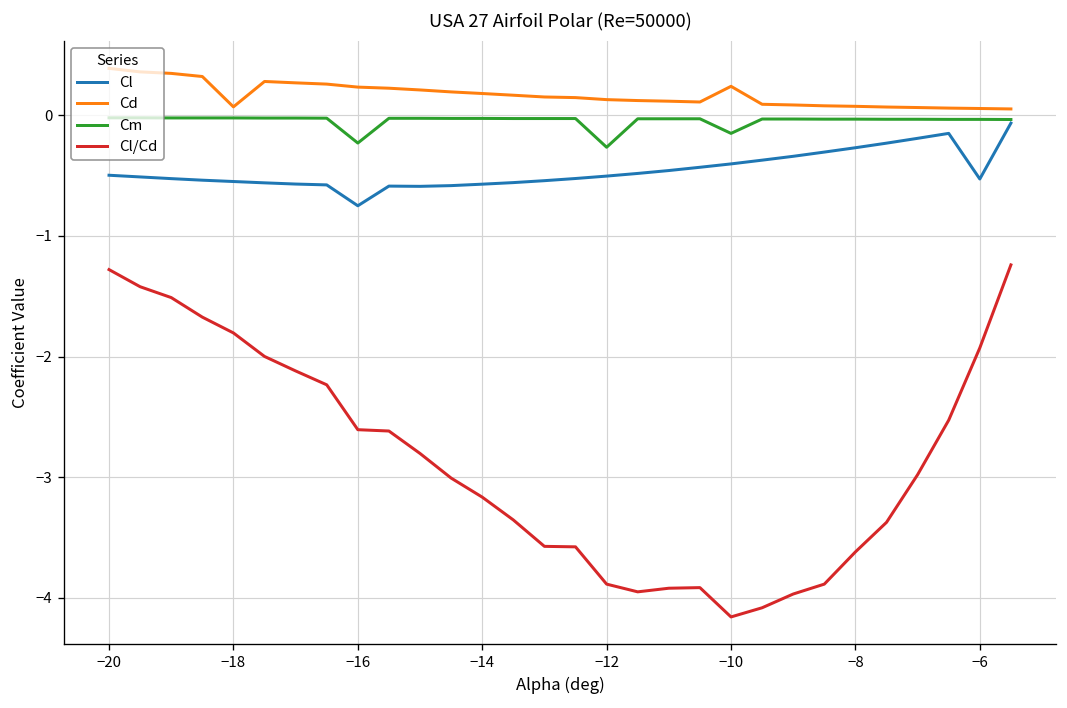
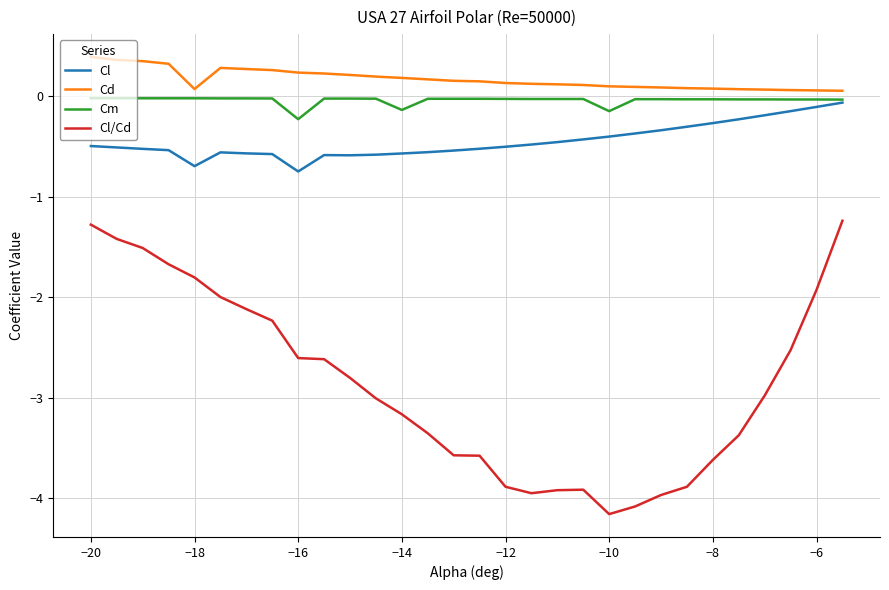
Cl, −18: -0.55 -> -0.70
Cm, −14: -0.03 -> -0.14
Cm, −12: -0.27 -> -0.03
Cd, −10: 0.24 -> 0.10
Cl, −6: -0.53 -> -0.11
